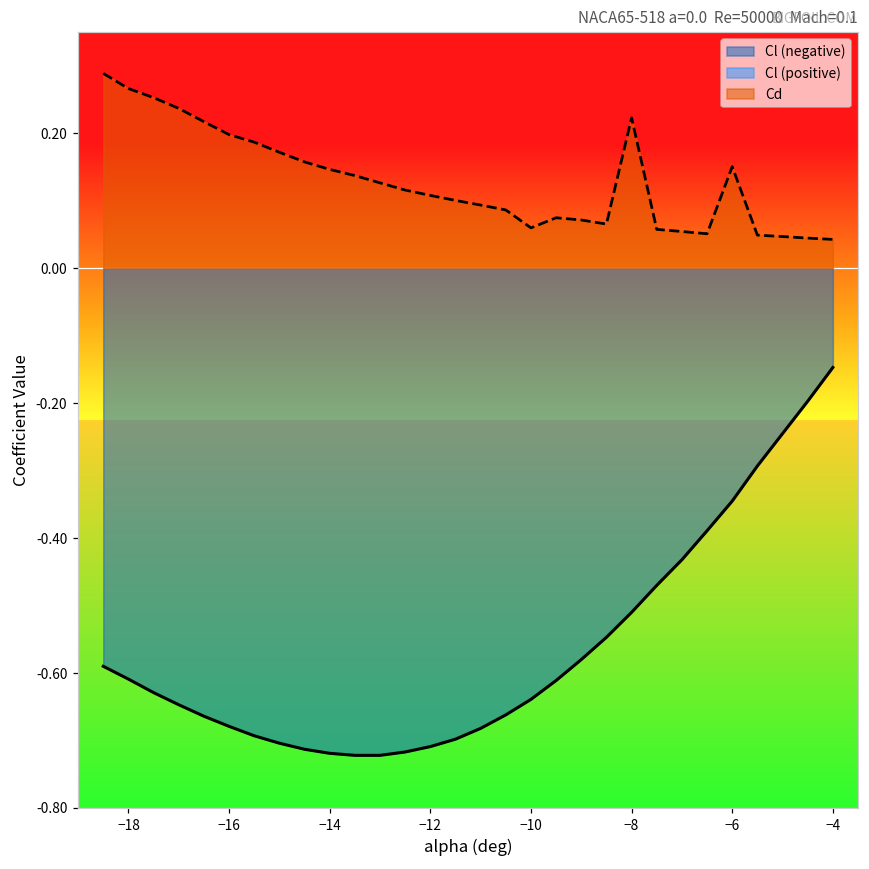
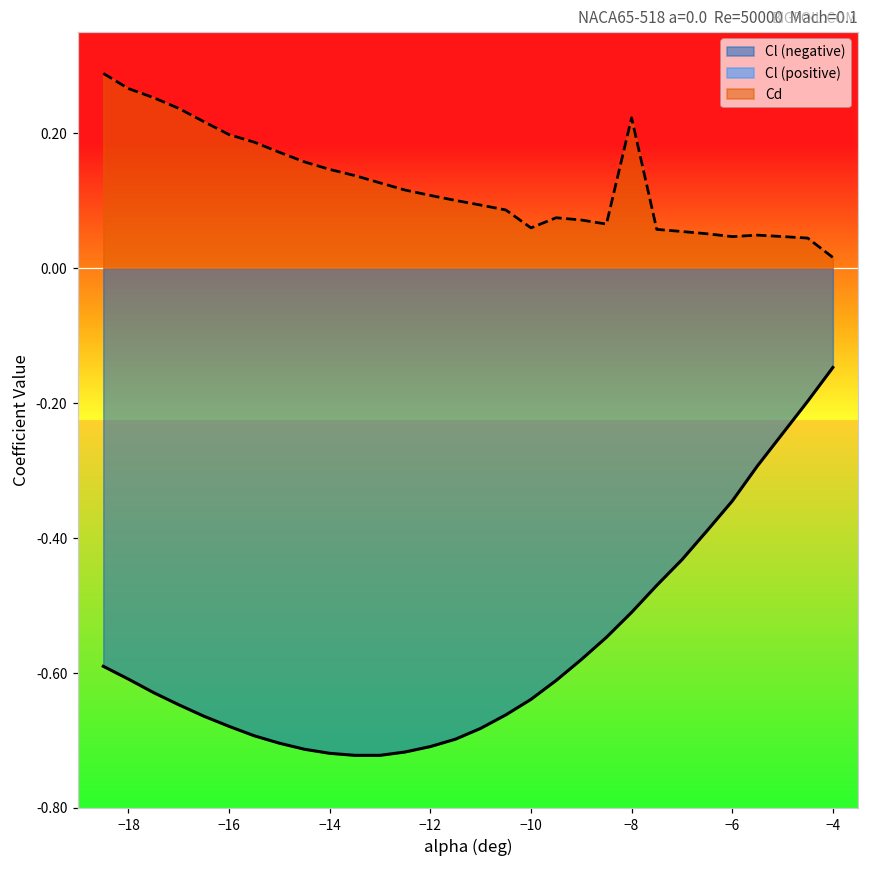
Cd, −6: 0.15 -> 0.05
Cd, −4: 0.04 -> 0.02
